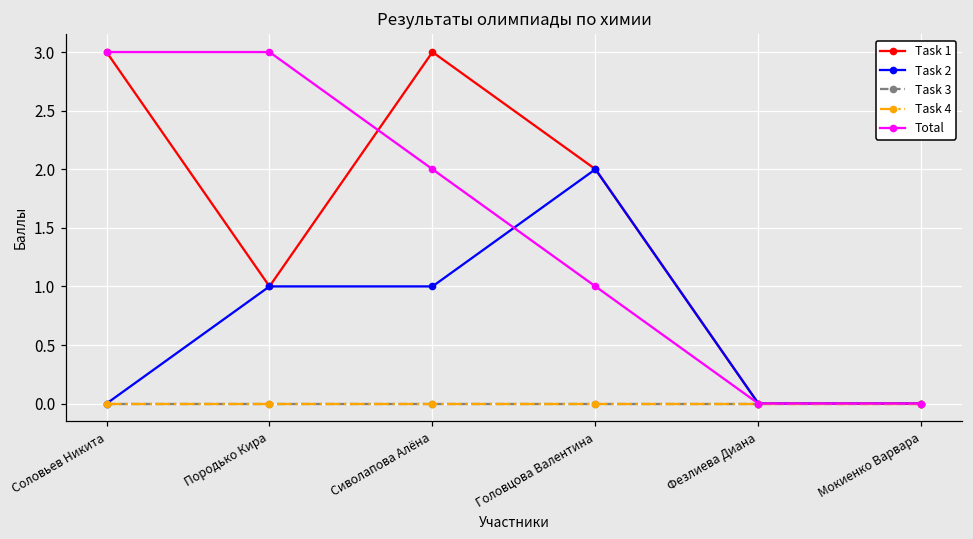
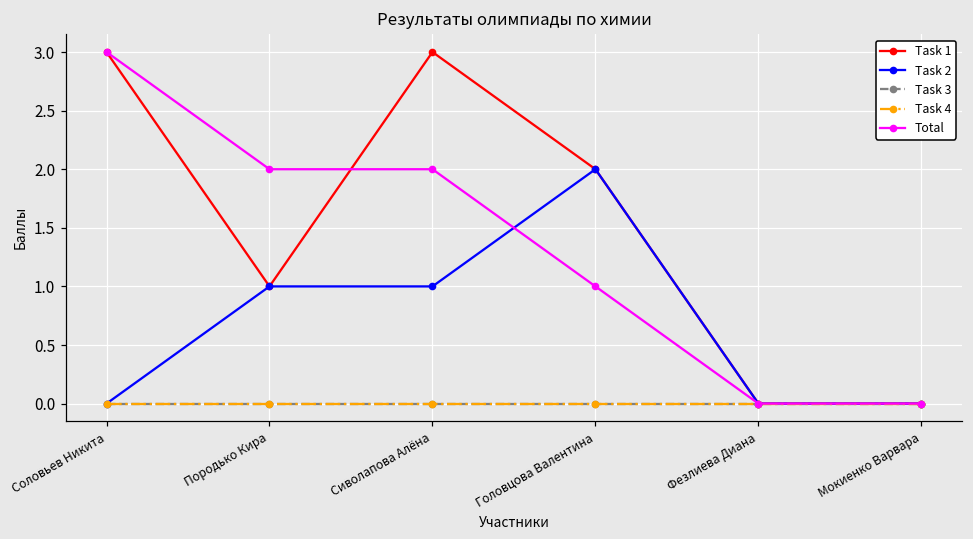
Total, Породько Кира: 3 -> 2
